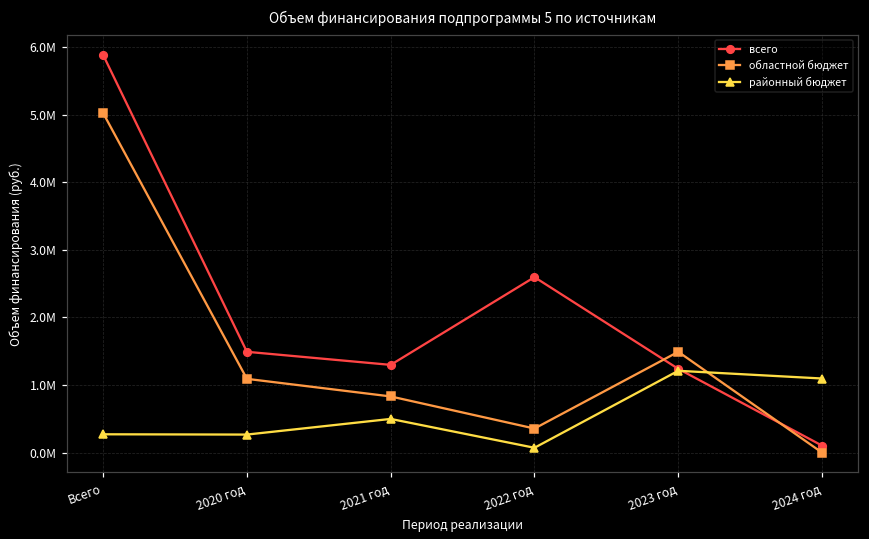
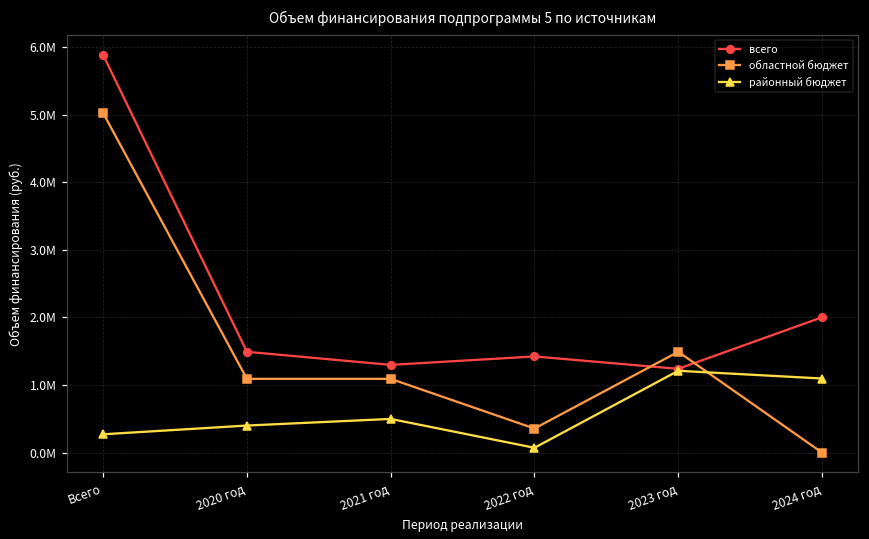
районный бюджет, 2020 год: 300000 -> 400000
областной бюджет, 2021 год: 800000 -> 1100000
всего, 2022 год: 2600000 -> 1400000
всего, 2024 год: 100000 -> 2000000
